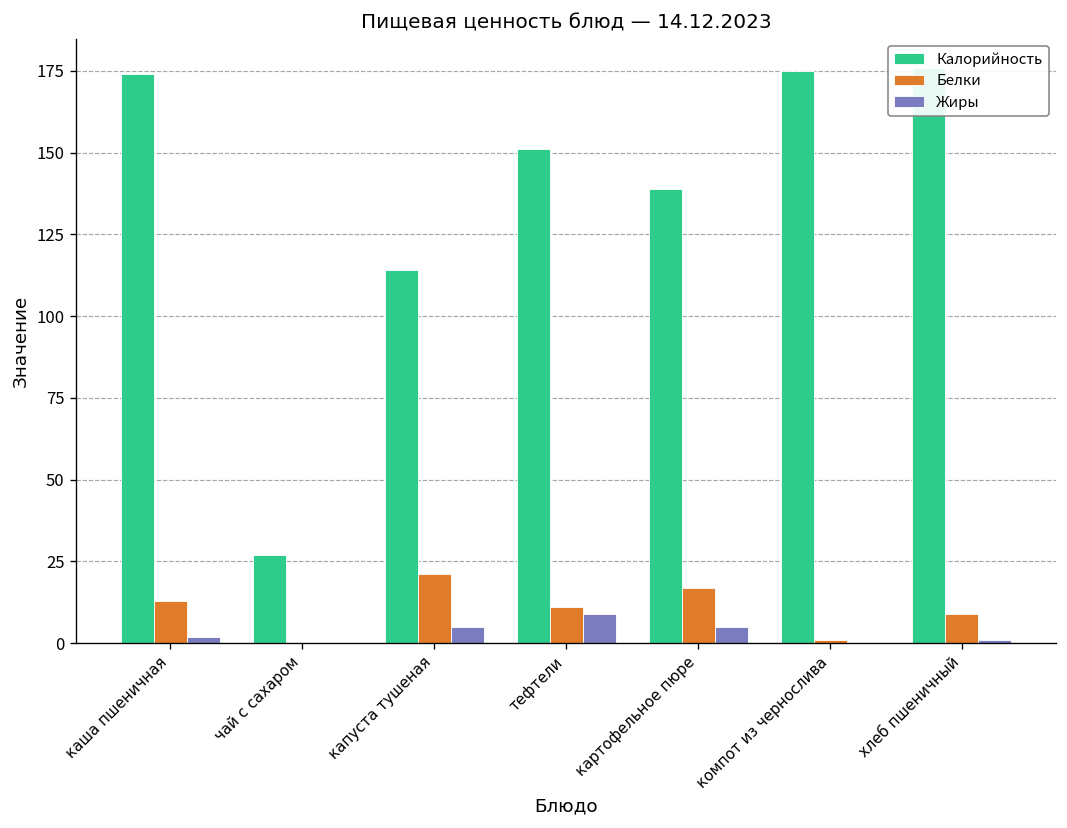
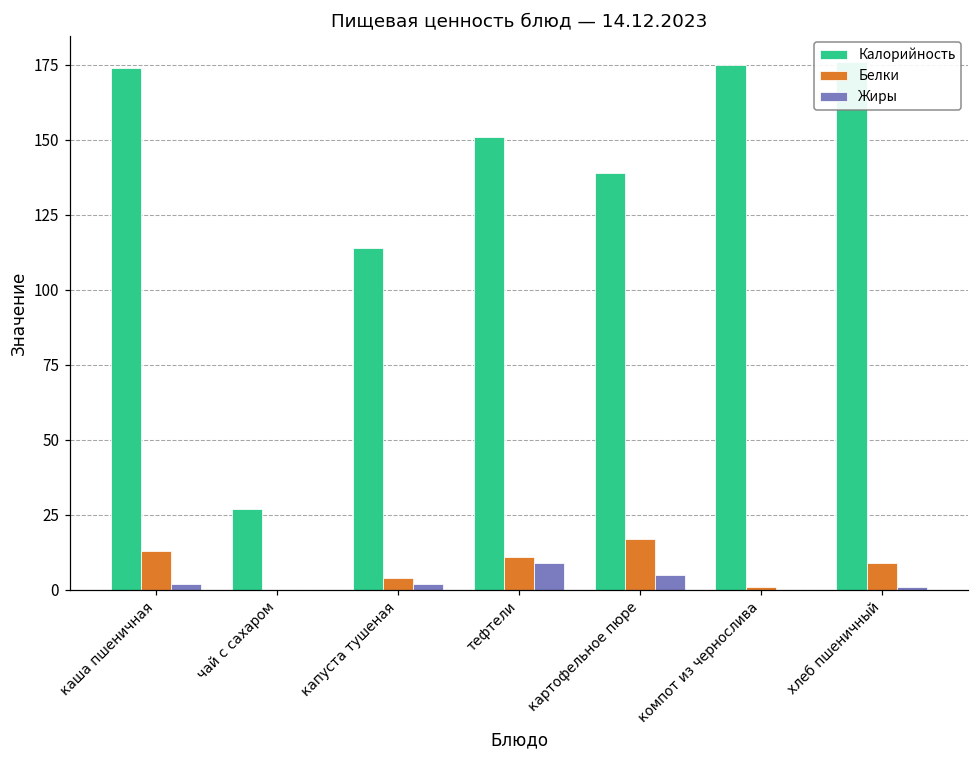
Белки, капуста тушеная: 21 -> 4
Жиры, капуста тушеная: 5 -> 2
